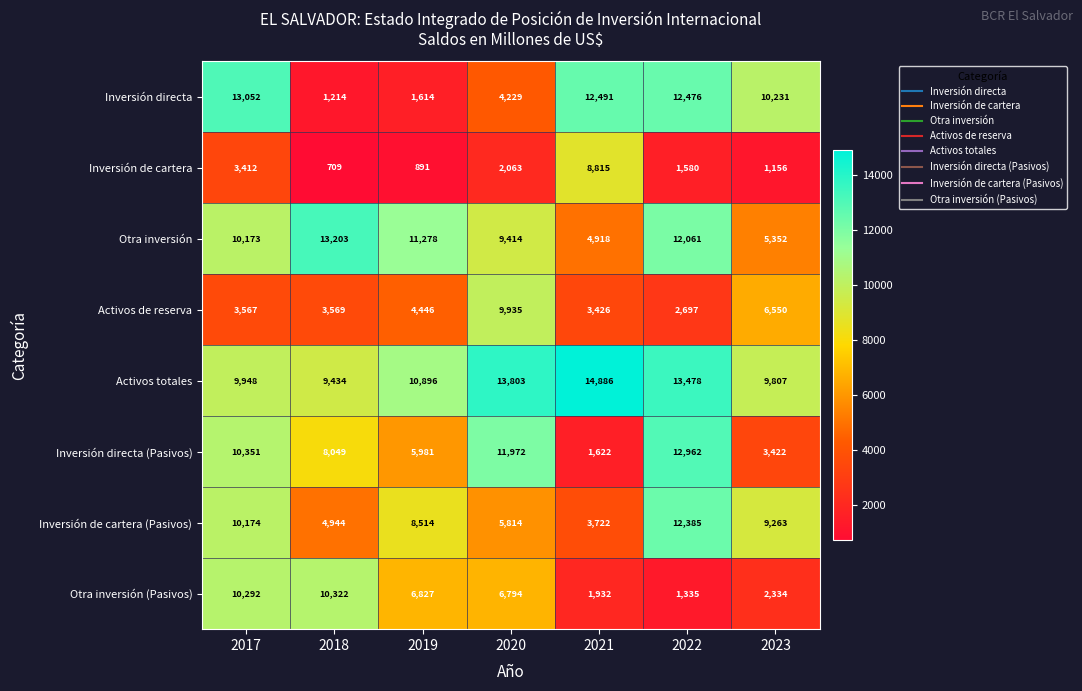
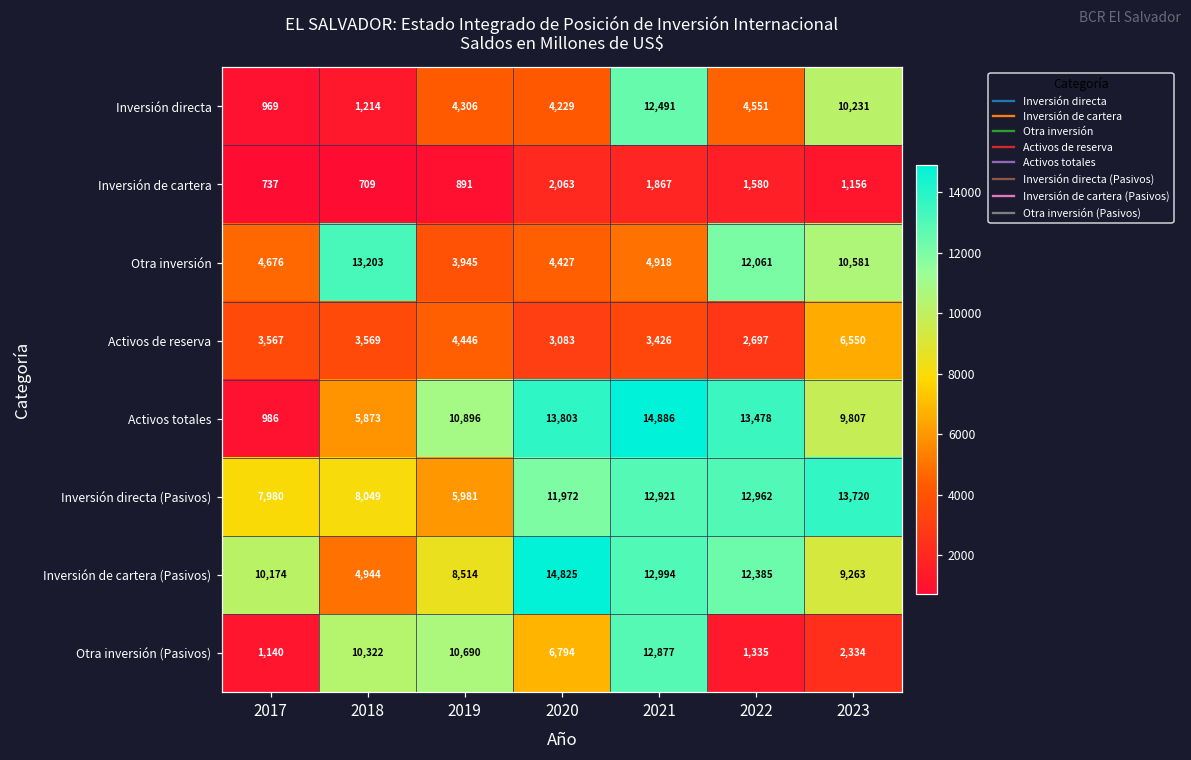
Inversión directa, 2017: 13,052 -> 969
Inversión directa, 2019: 1,614 -> 4,306
Inversión directa, 2022: 12,476 -> 4,551
Inversión de cartera, 2017: 3,412 -> 737
Inversión de cartera, 2021: 8,815 -> 1,867
Otra inversión, 2017: 10,173 -> 4,676
Otra inversión, 2019: 11,278 -> 3,945
Otra inversión, 2020: 9,414 -> 4,427
Otra inversión, 2023: 5,352 -> 10,581
Activos de reserva, 2020: 9,935 -> 3,083
Activos totales, 2017: 9,948 -> 986
Activos totales, 2018: 9,434 -> 5,873
Inversión directa (Pasivos), 2017: 10,351 -> 7,980
Inversión directa (Pasivos), 2021: 1,622 -> 12,921
Inversión directa (Pasivos), 2023: 3,422 -> 13,720
Inversión de cartera (Pasivos), 2020: 5,814 -> 14,825
Inversión de cartera (Pasivos), 2021: 3,722 -> 12,994
Otra inversión (Pasivos), 2017: 10,292 -> 1,140
Otra inversión (Pasivos), 2019: 6,827 -> 10,690
Otra inversión (Pasivos), 2021: 1,932 -> 12,877
